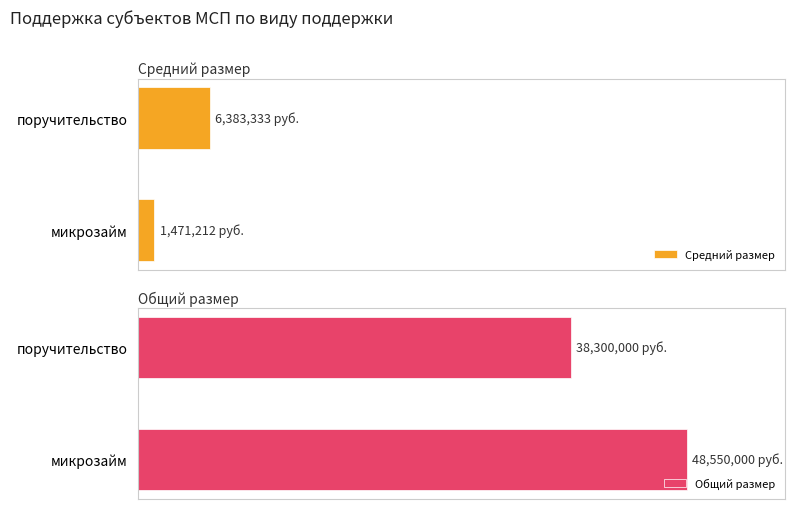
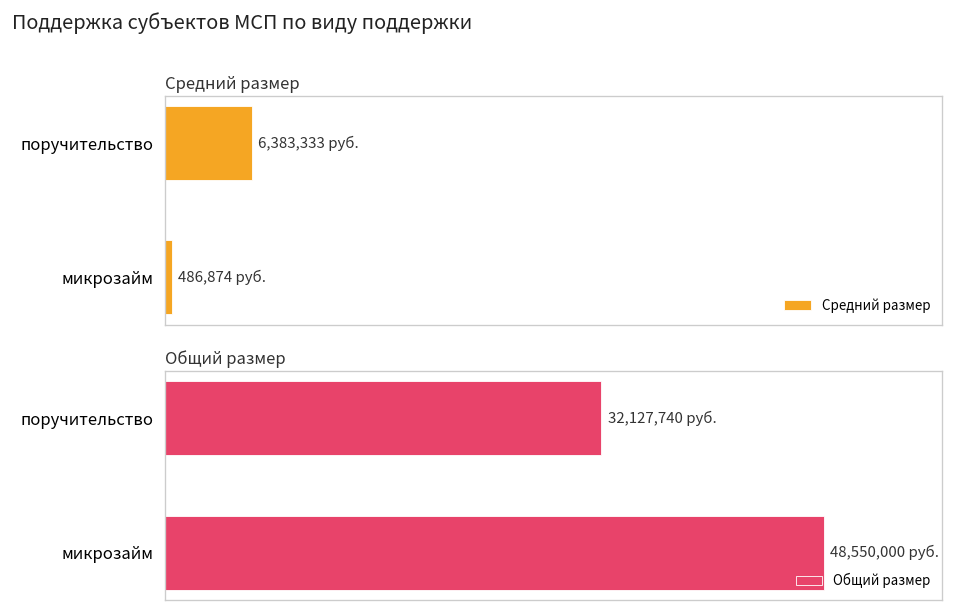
Средний размер, микрозайм: 1,471,212 -> 486,874
Общий размер, поручительство: 38,300,000 -> 32,127,740
